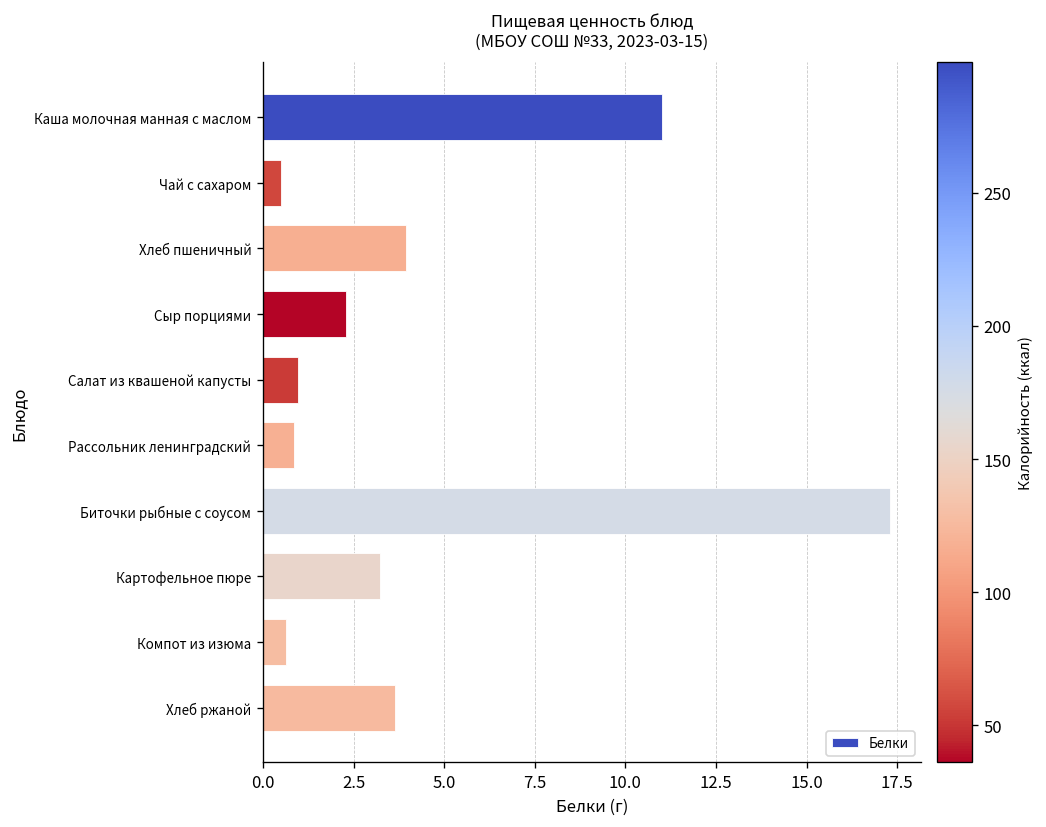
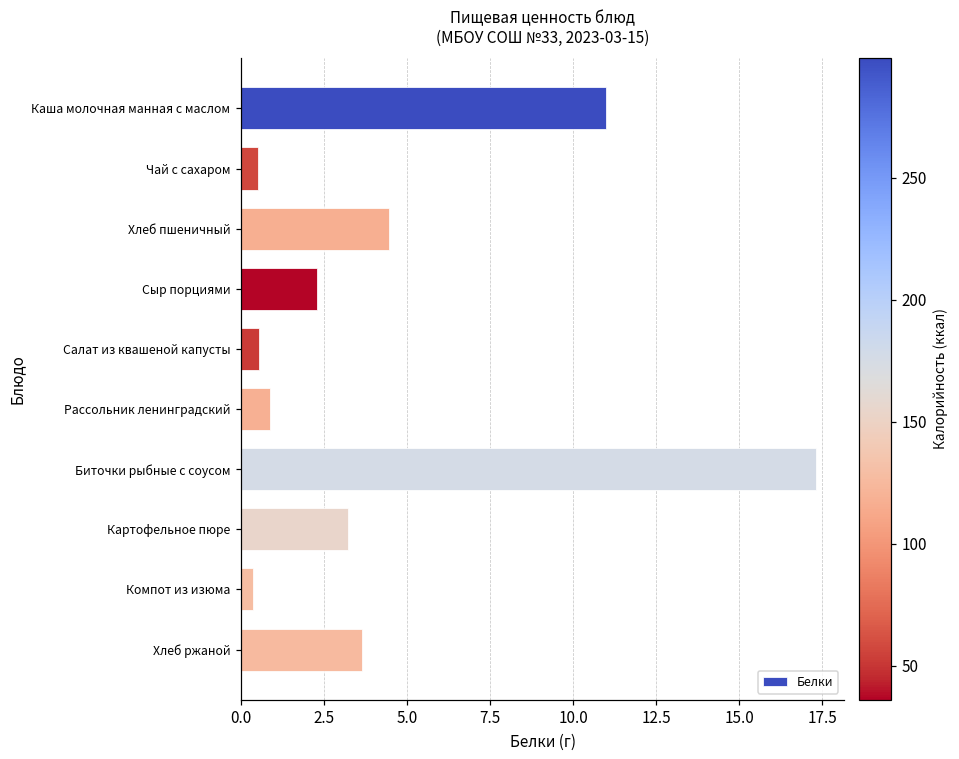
Хлеб пшеничный: 4.0 -> 4.4
Салат из квашеной капусты: 1.0 -> 0.6
Компот из изюма: 0.6 -> 0.4
